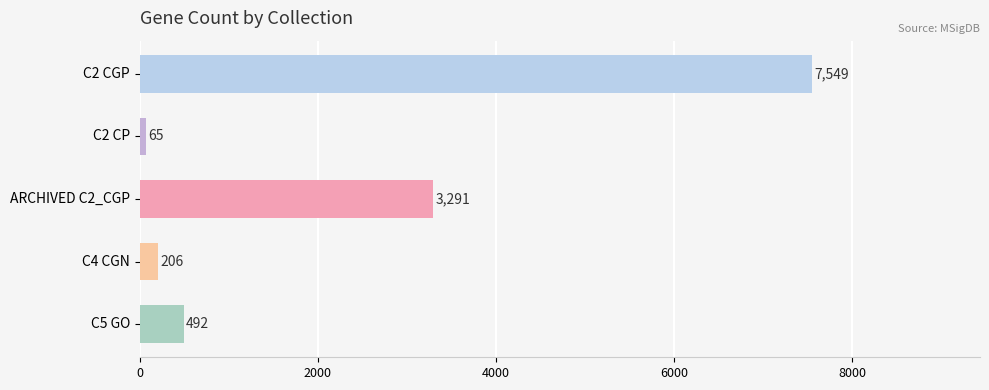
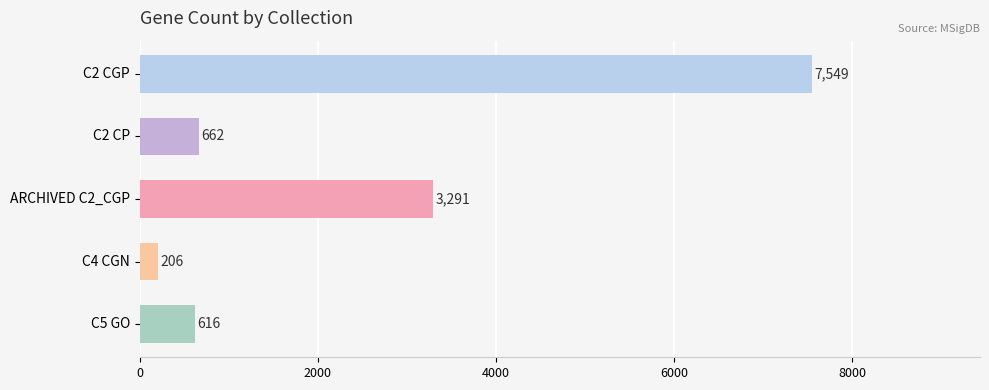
C2 CP: 65 -> 662
C5 GO: 492 -> 616
